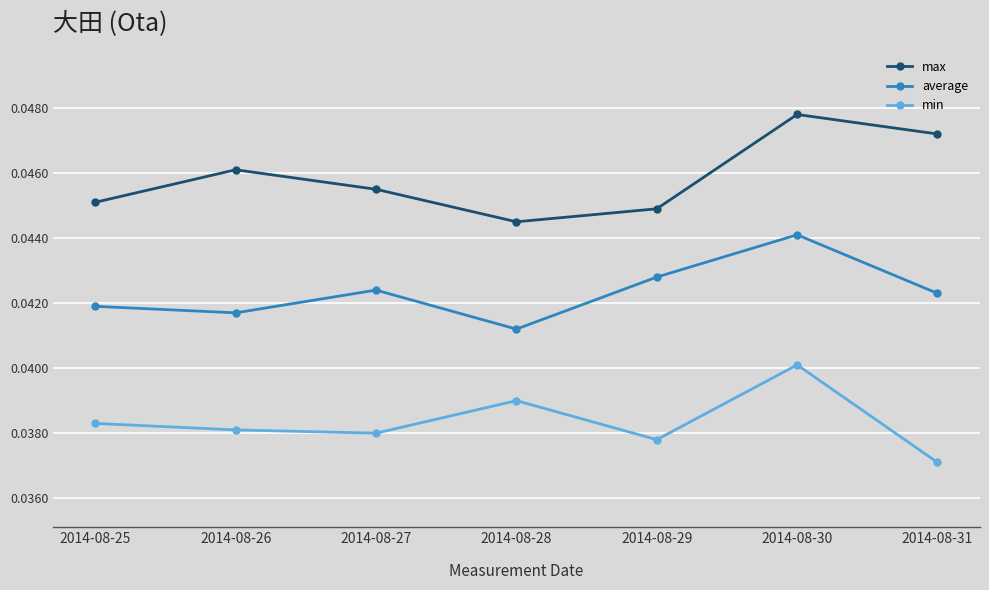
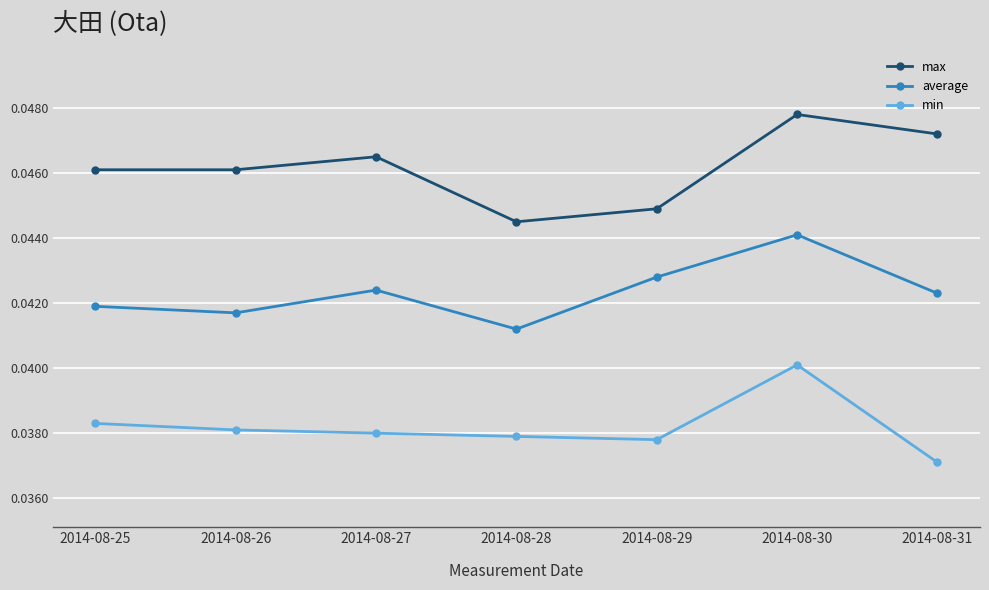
max, 2014-08-25: 0.0451 -> 0.0461
max, 2014-08-27: 0.0455 -> 0.0465
min, 2014-08-28: 0.0390 -> 0.0379
